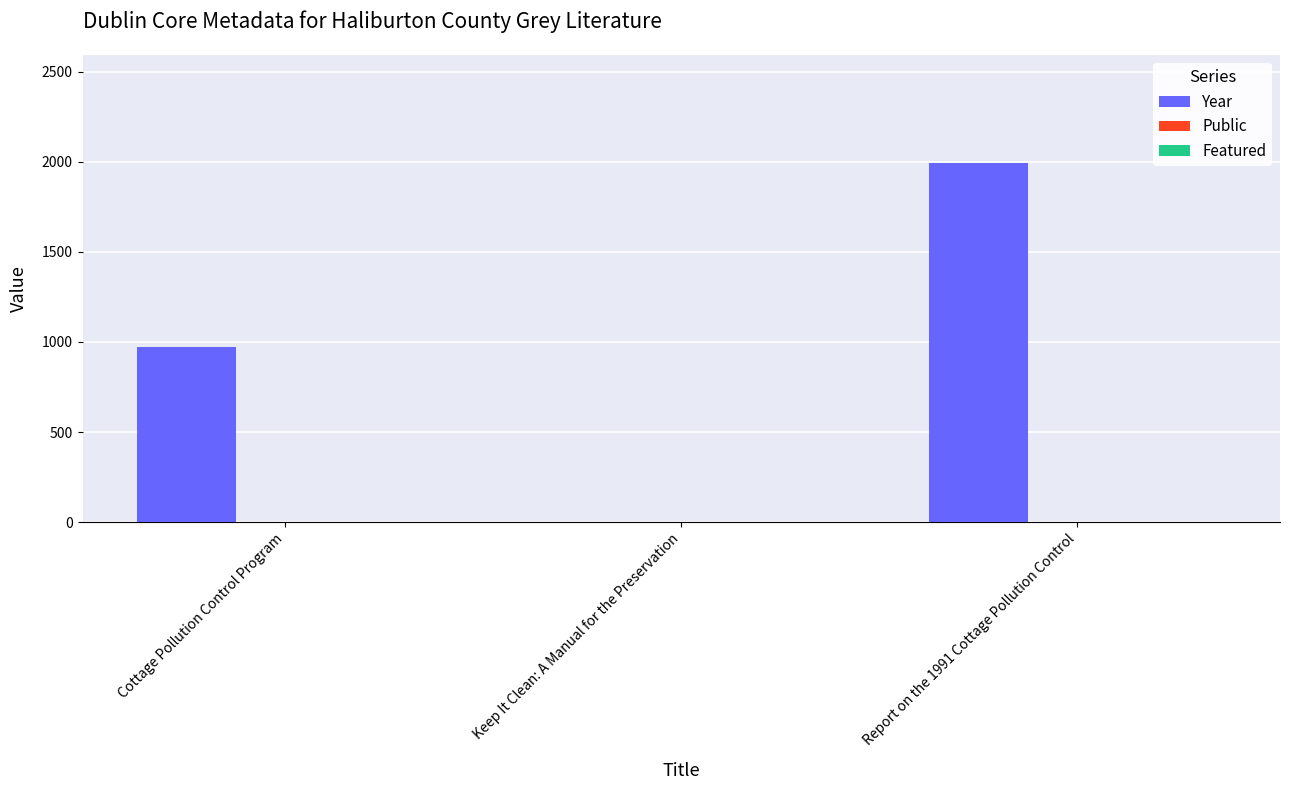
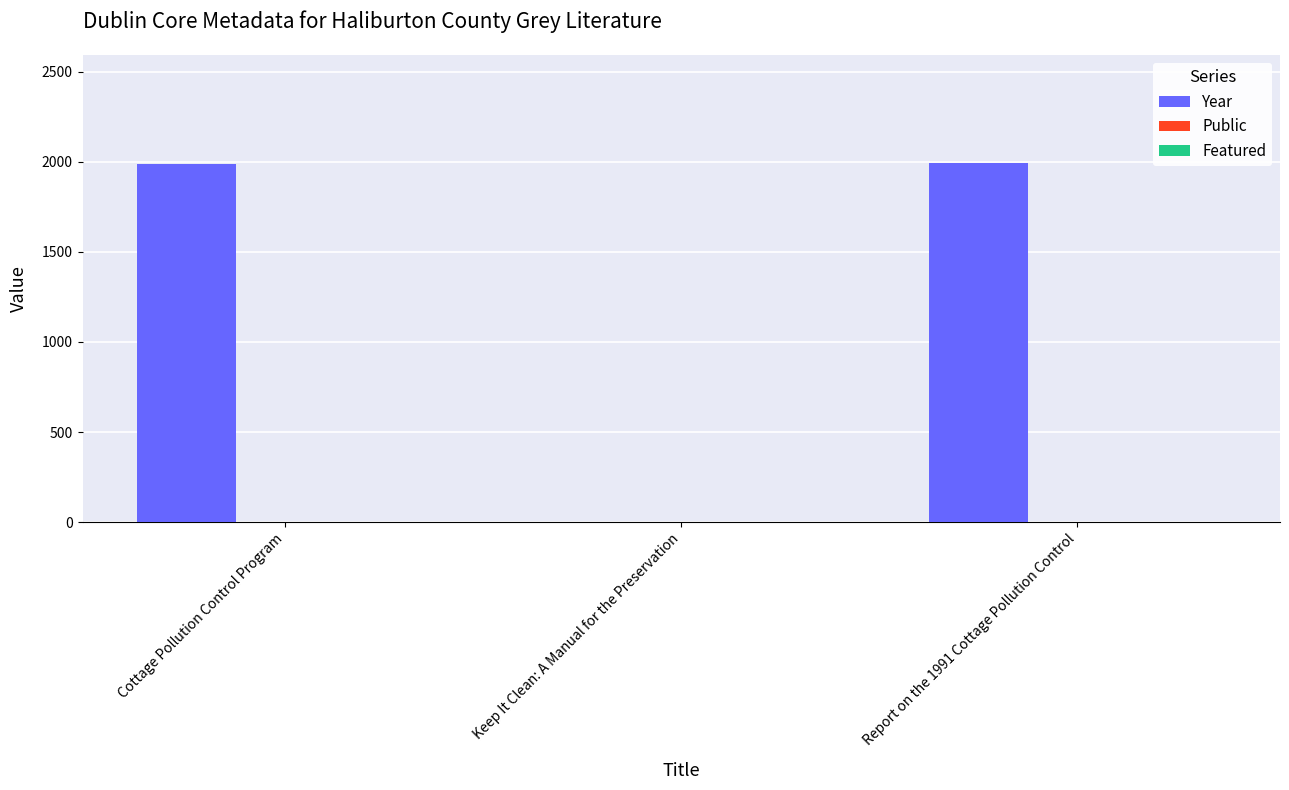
Year, Cottage Pollution Control Program: 970 -> 1990
